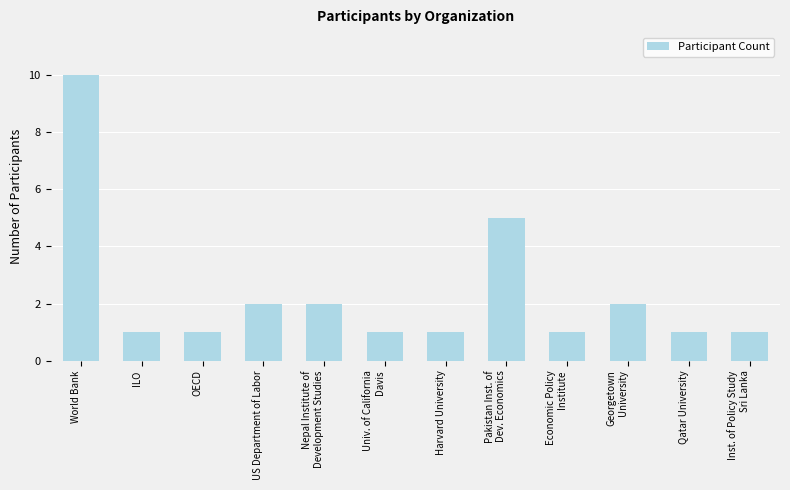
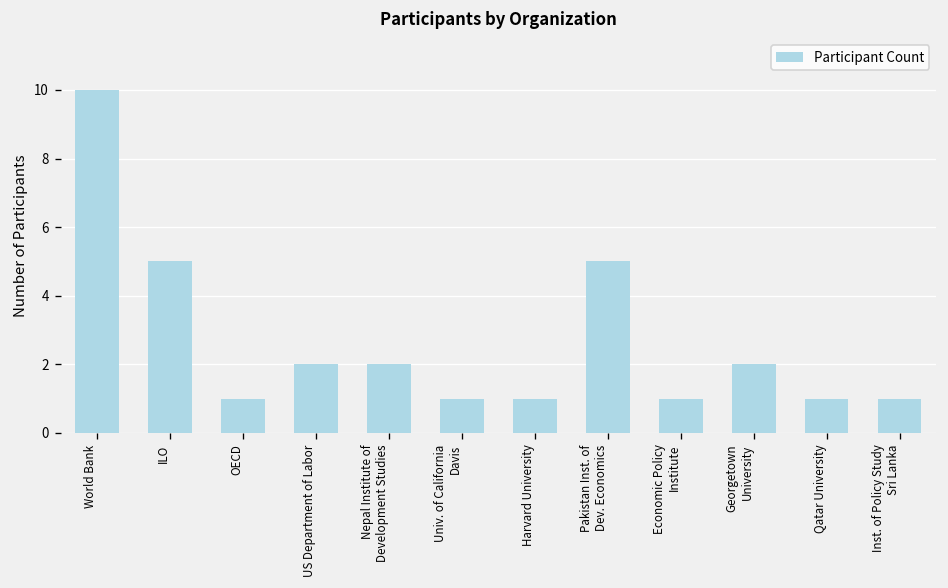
ILO: 1 -> 5
